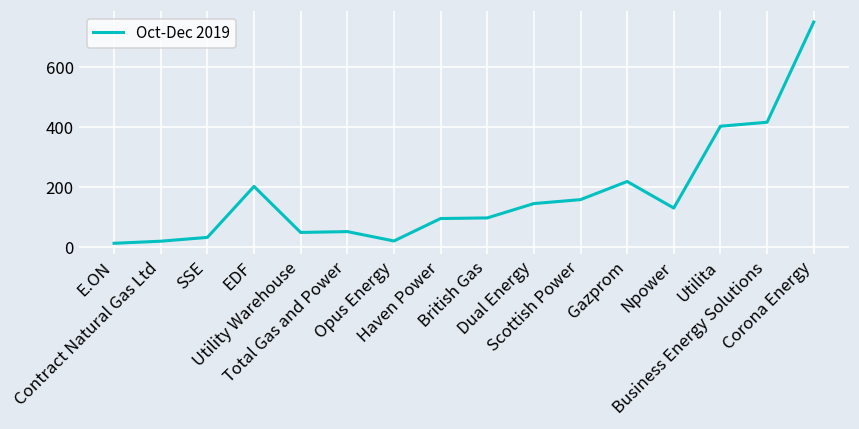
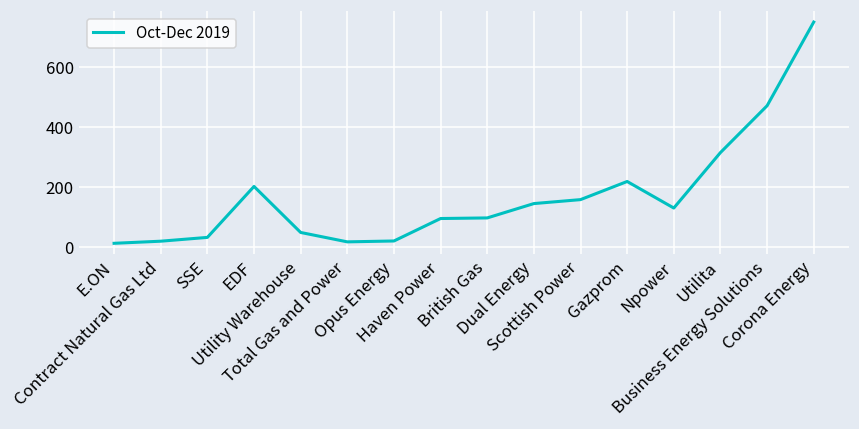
Total Gas and Power: 50 -> 20
Utilita: 400 -> 320
Business Energy Solutions: 420 -> 470
